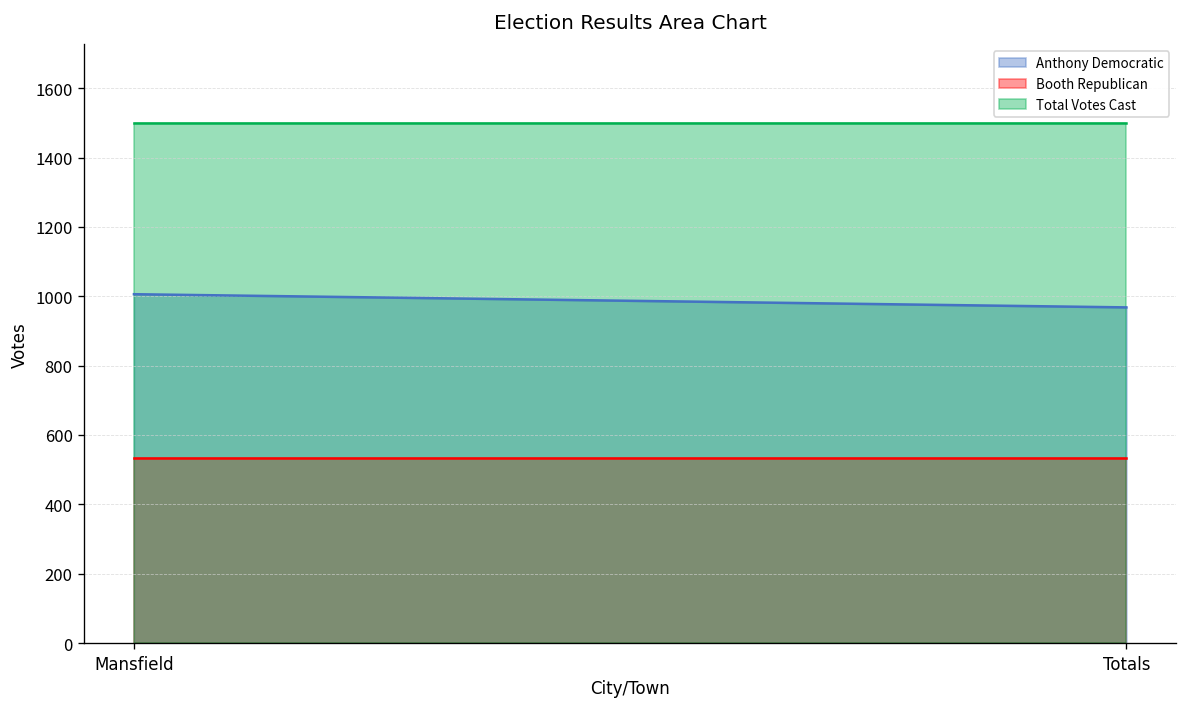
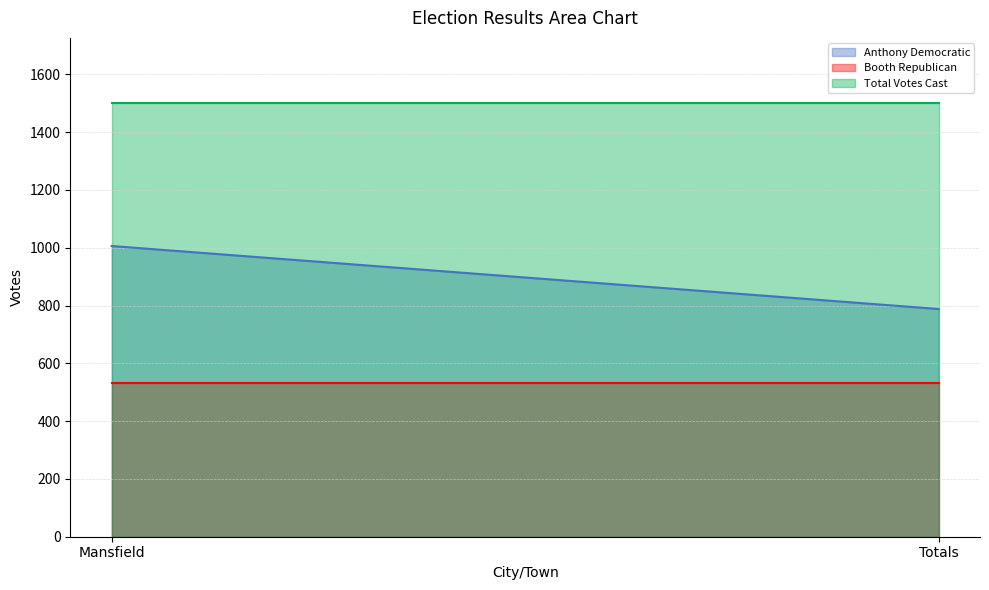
Anthony Democratic, Totals: 970 -> 790
